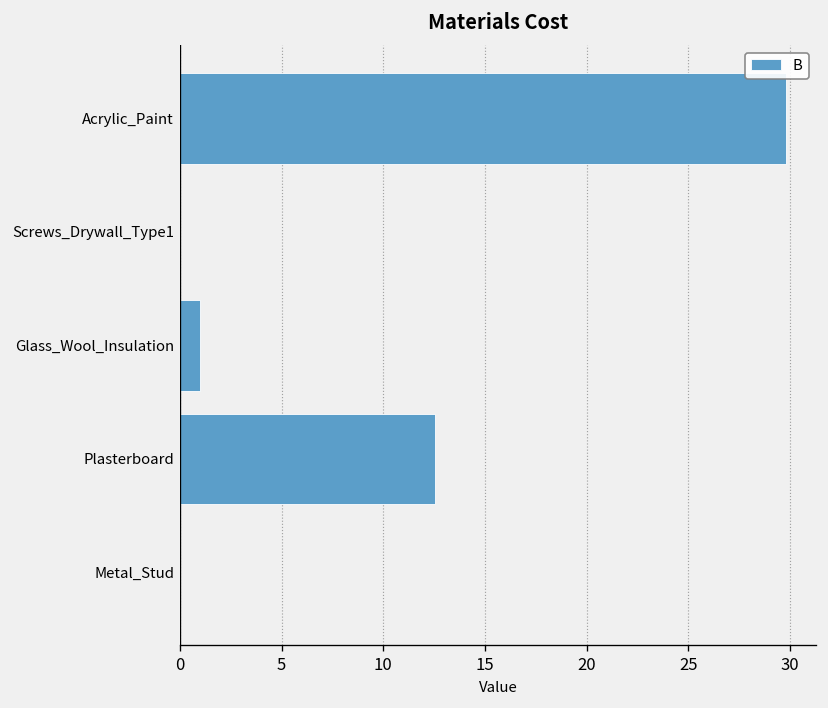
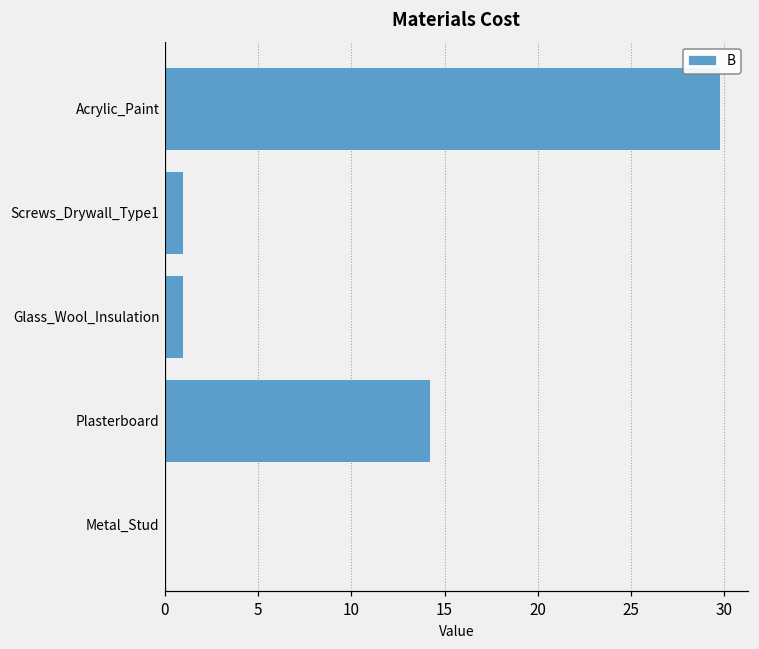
Screws_Drywall_Type1: 0 -> 1
Plasterboard: 12.6 -> 14.2
